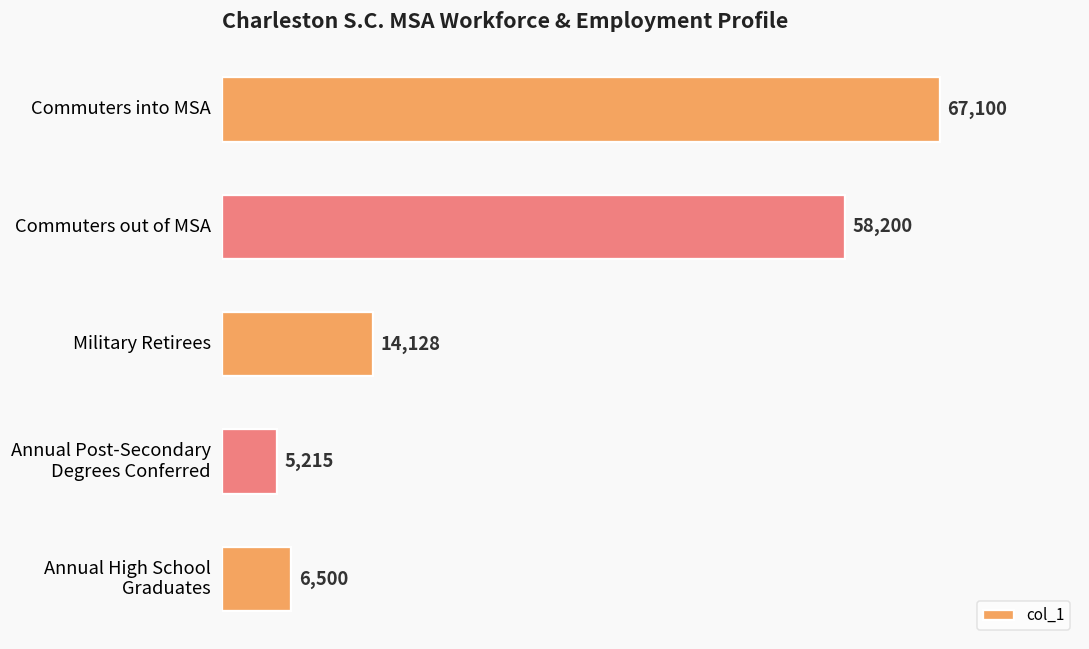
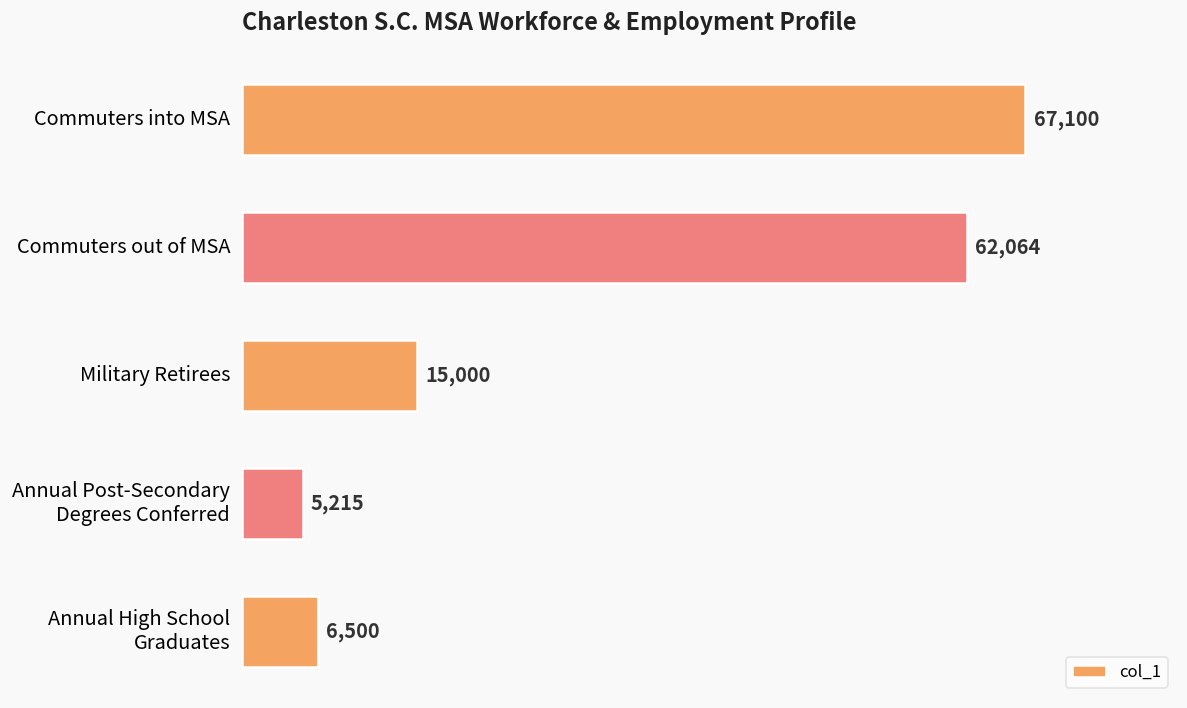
Commuters out of MSA: 58,200 -> 62,064
Military Retirees: 14,128 -> 15,000
